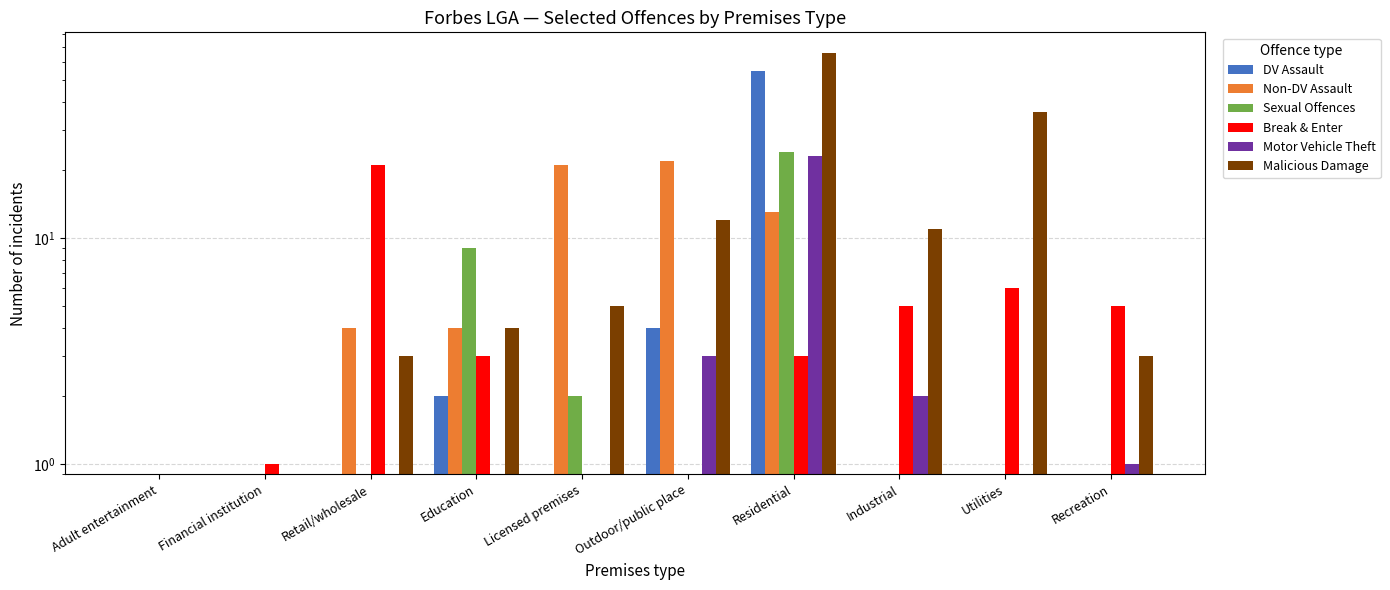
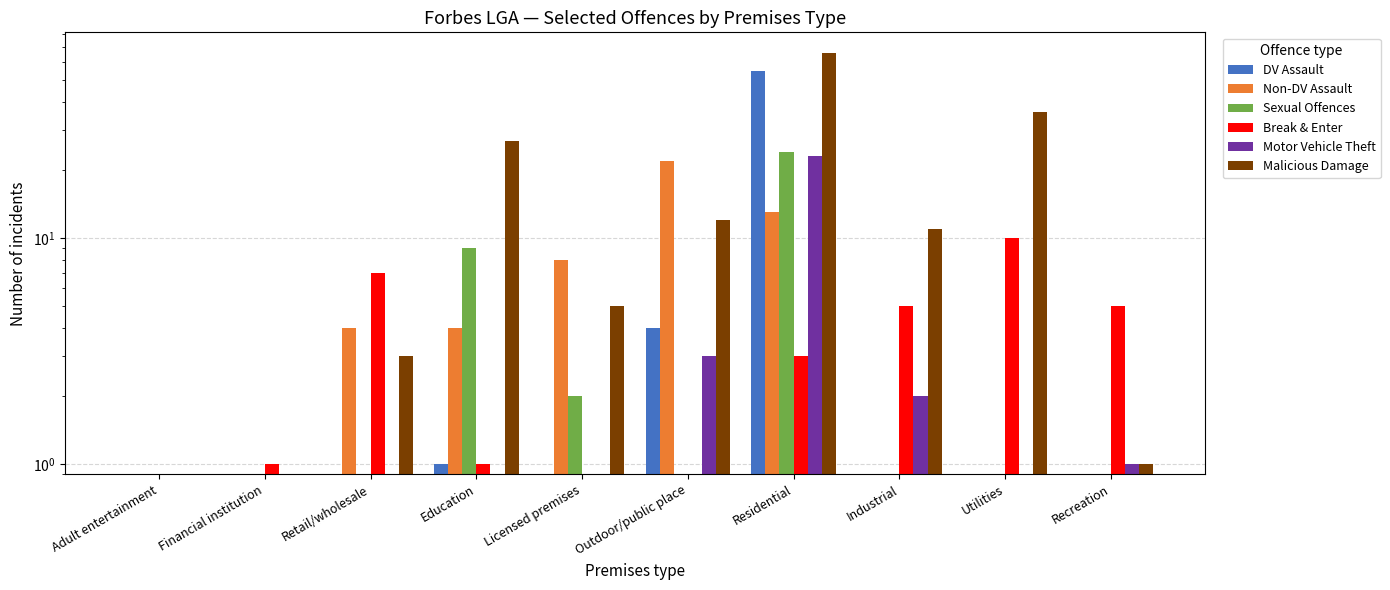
Break & Enter, Retail/wholesale: 21 -> 7
DV Assault, Education: 2 -> 1
Break & Enter, Education: 3 -> 1
Malicious Damage, Education: 4 -> 27
Non-DV Assault, Licensed premises: 21 -> 8
Break & Enter, Utilities: 6 -> 10
Malicious Damage, Recreation: 3 -> 1
